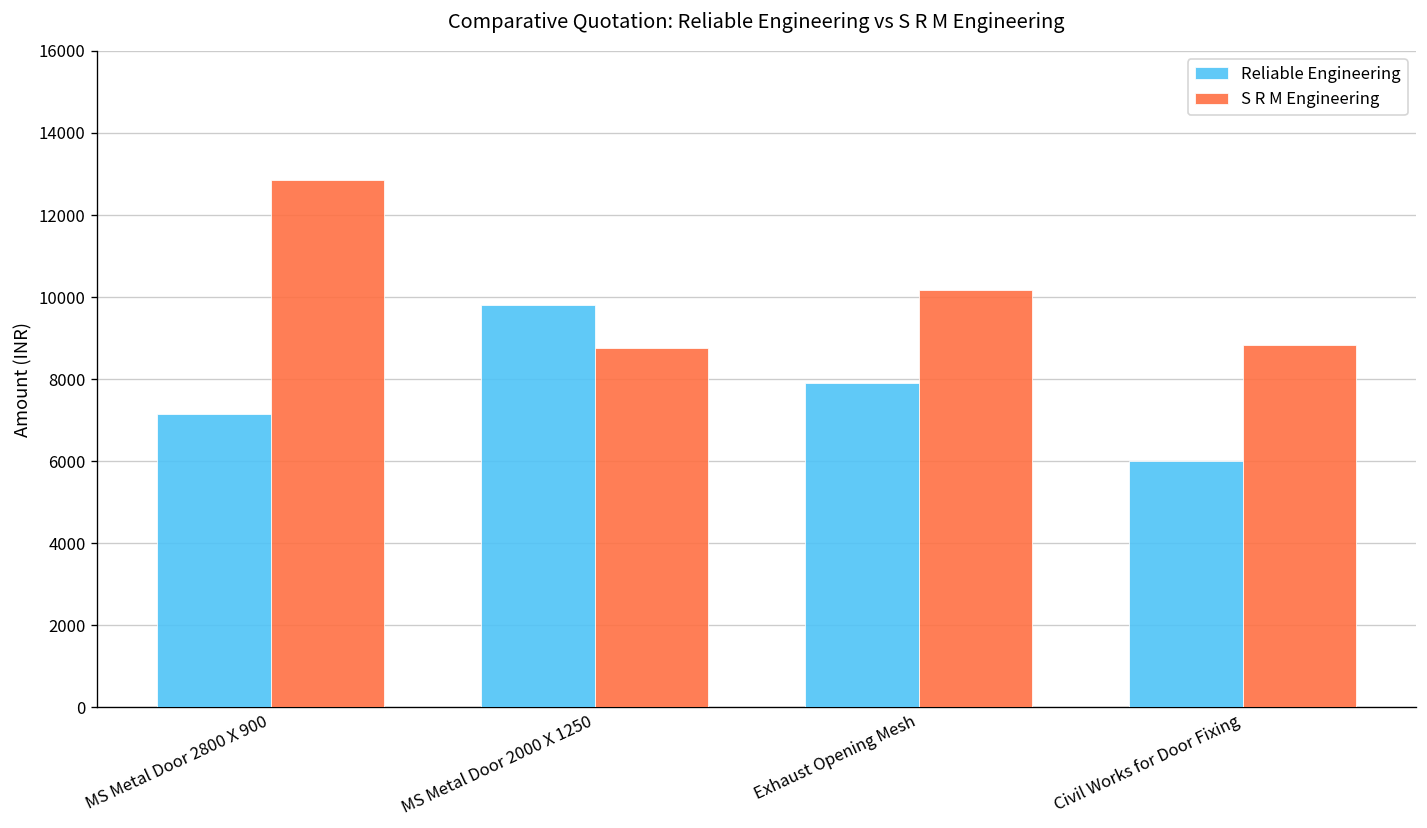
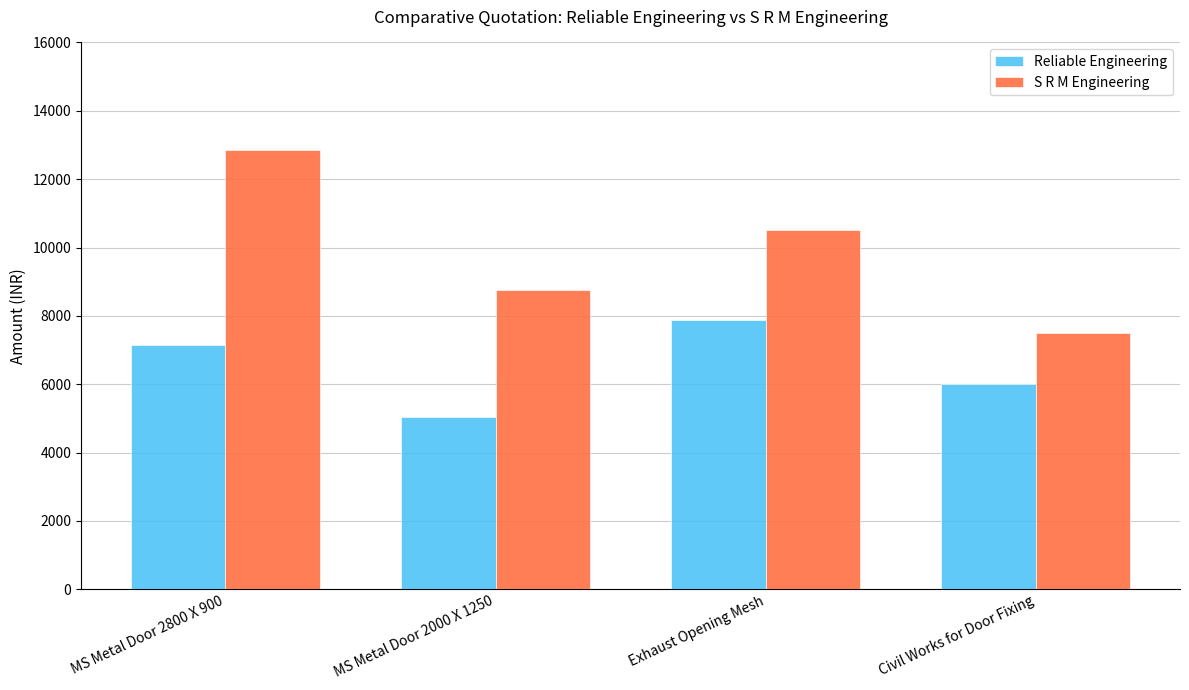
Reliable Engineering, MS Metal Door 2000 X 1250: 9800 -> 5000
S R M Engineering, Exhaust Opening Mesh: 10200 -> 10500
S R M Engineering, Civil Works for Door Fixing: 8800 -> 7500
